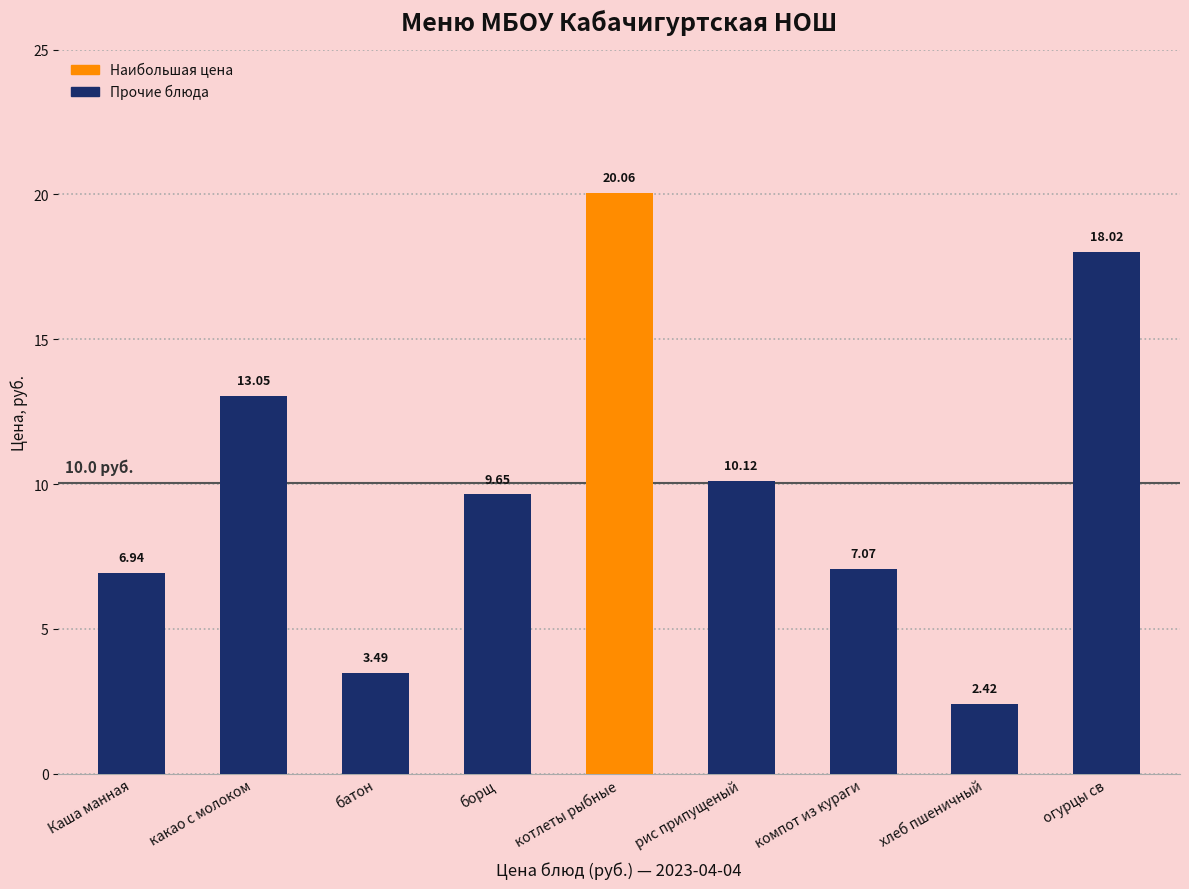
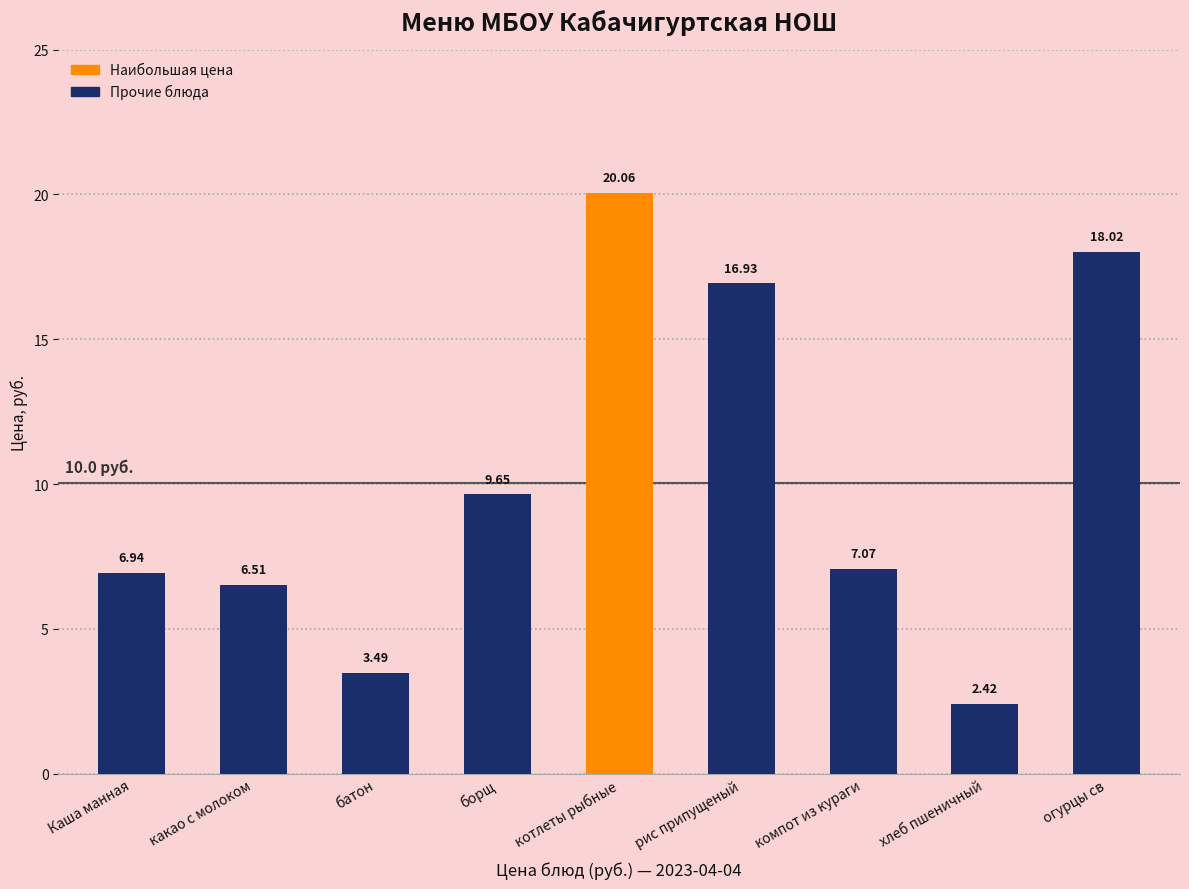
какао с молоком: 13.05 -> 6.51
рис припущеный: 10.12 -> 16.93
